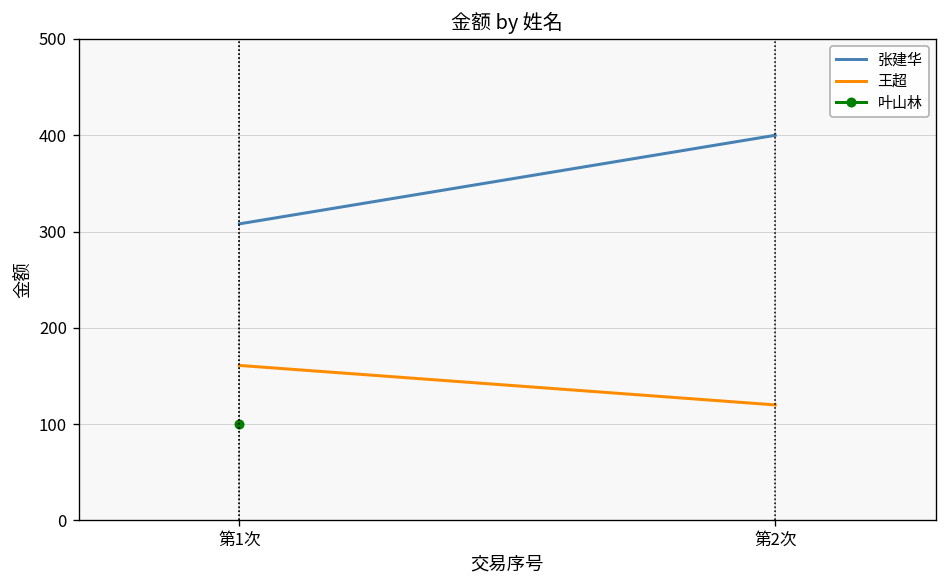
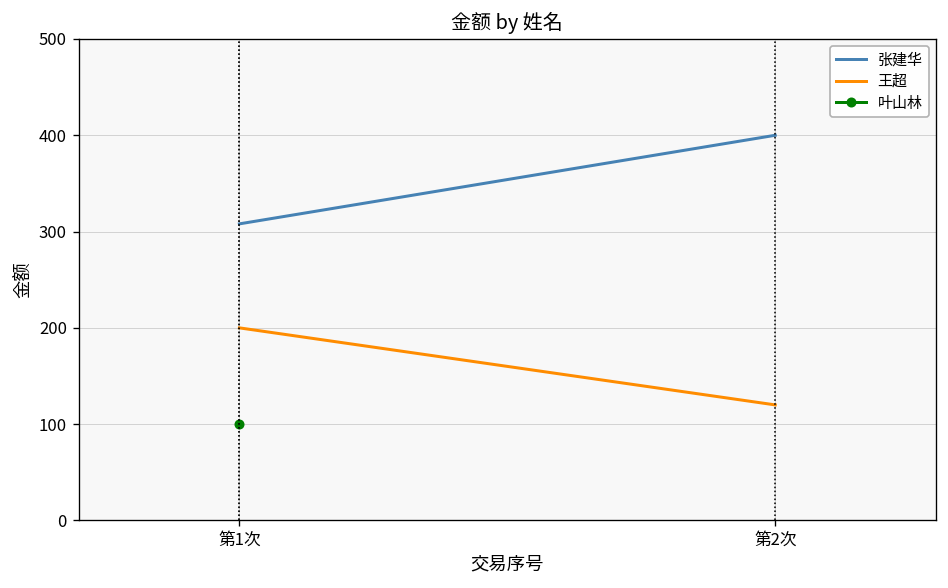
王超, 第1次: 160 -> 200
